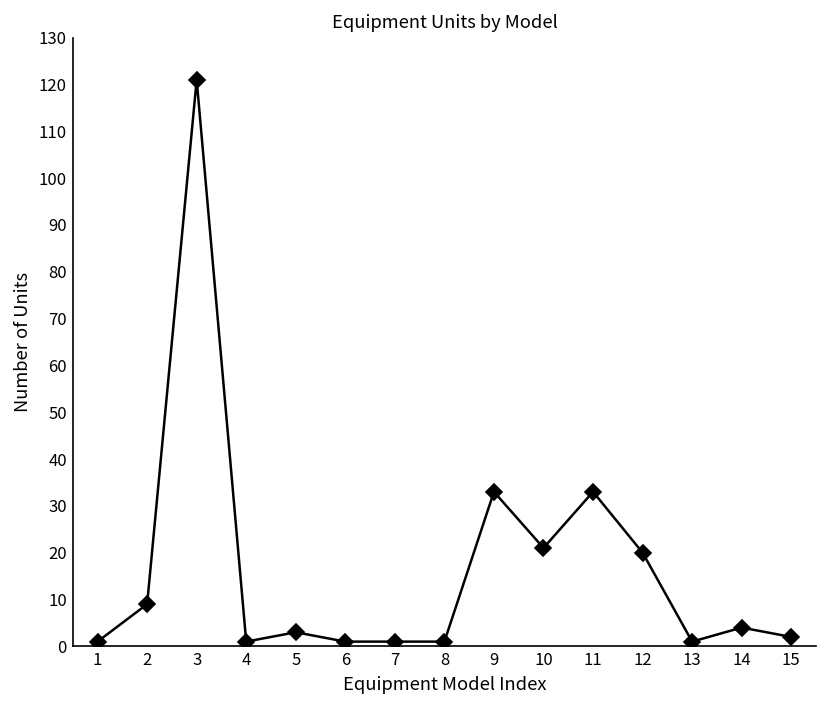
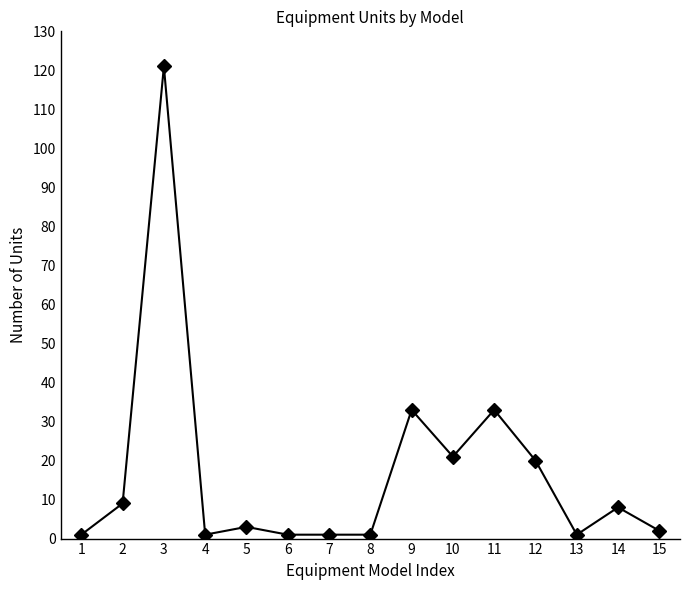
14: 4 -> 8
